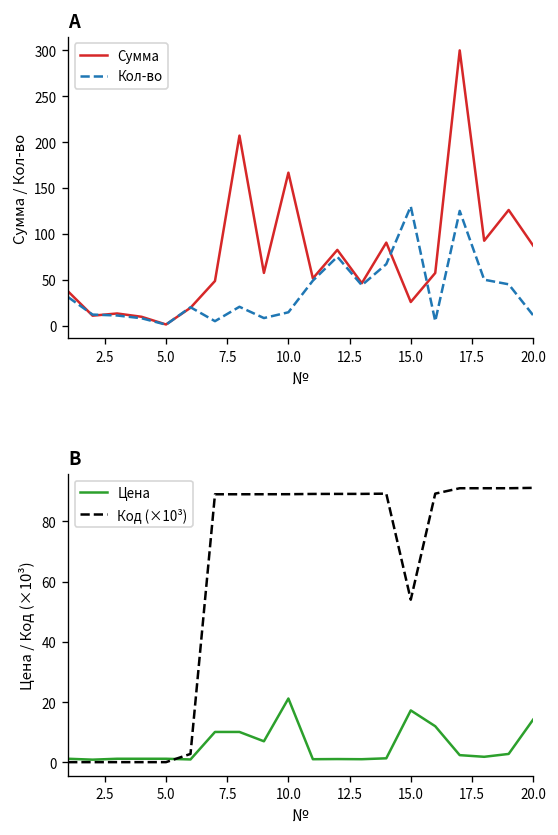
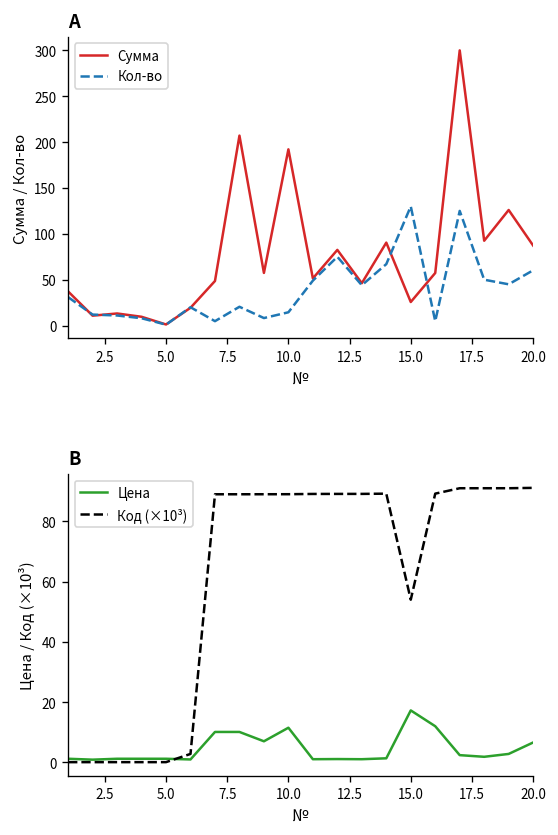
A, Сумма, 10.0: 170 -> 190
A, Кол-во, 20.0: 10 -> 60
B, Цена, 10.0: 21 -> 12
B, Цена, 20.0: 14 -> 7
